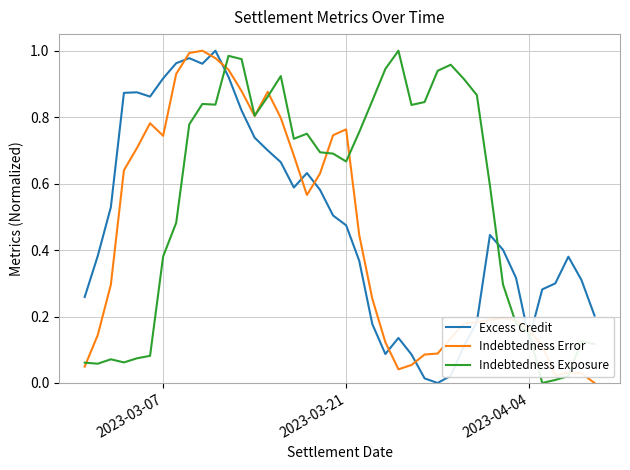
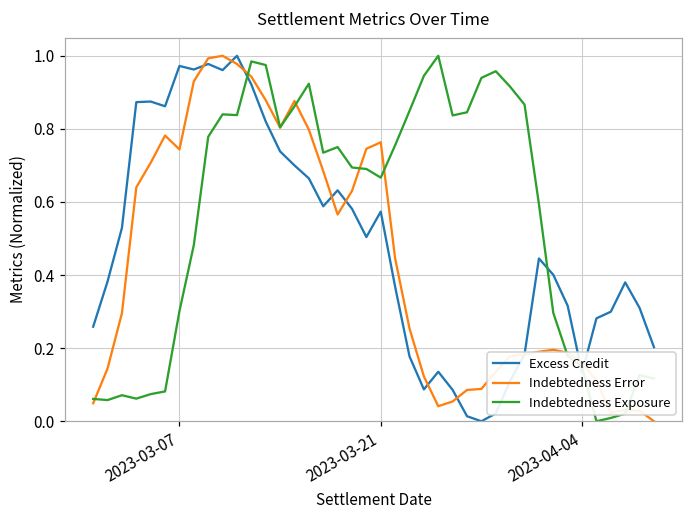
Excess Credit, 2023-03-07: 0.92 -> 0.97
Indebtedness Exposure, 2023-03-07: 0.38 -> 0.30
Excess Credit, 2023-03-21: 0.47 -> 0.57
